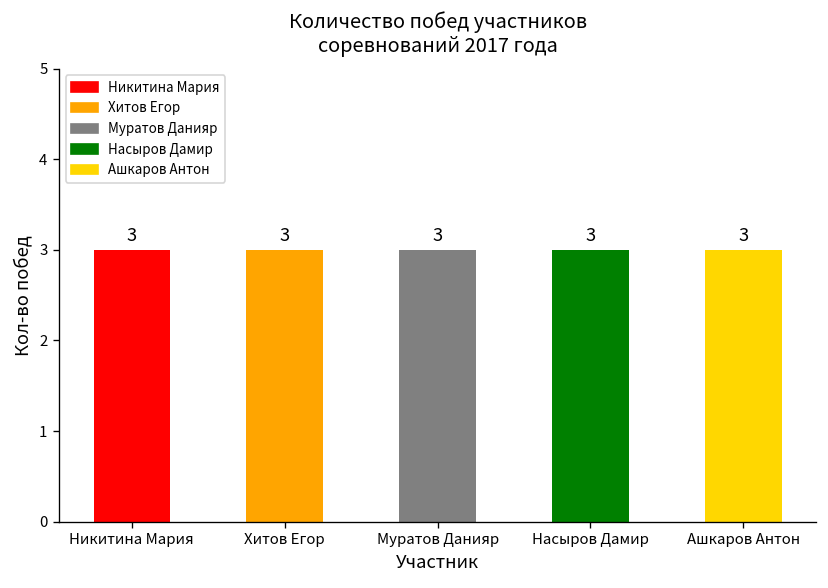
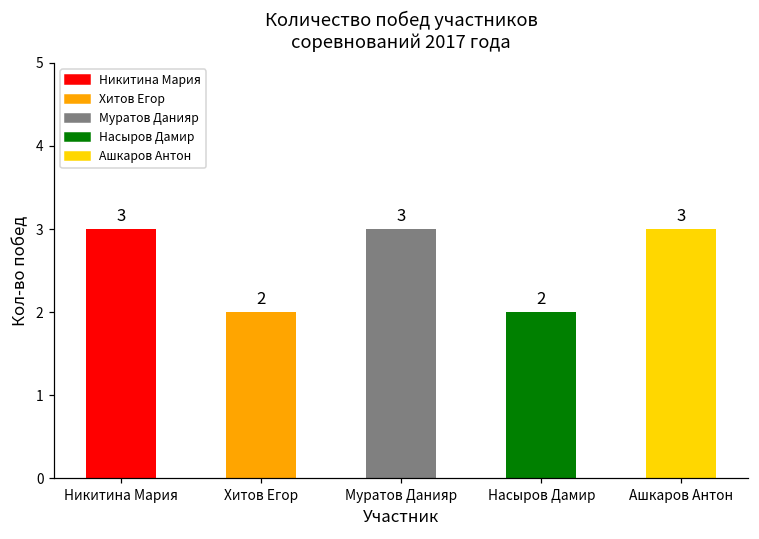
Хитов Егор: 3 -> 2
Насыров Дамир: 3 -> 2
